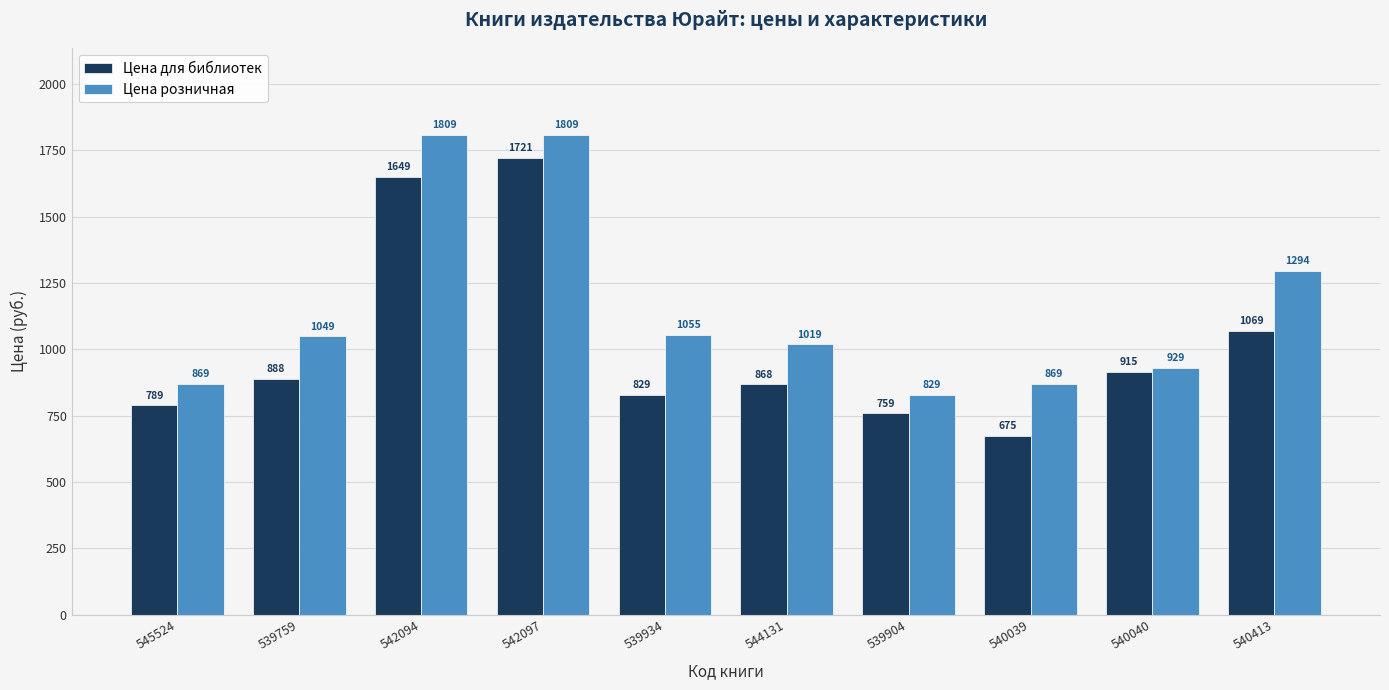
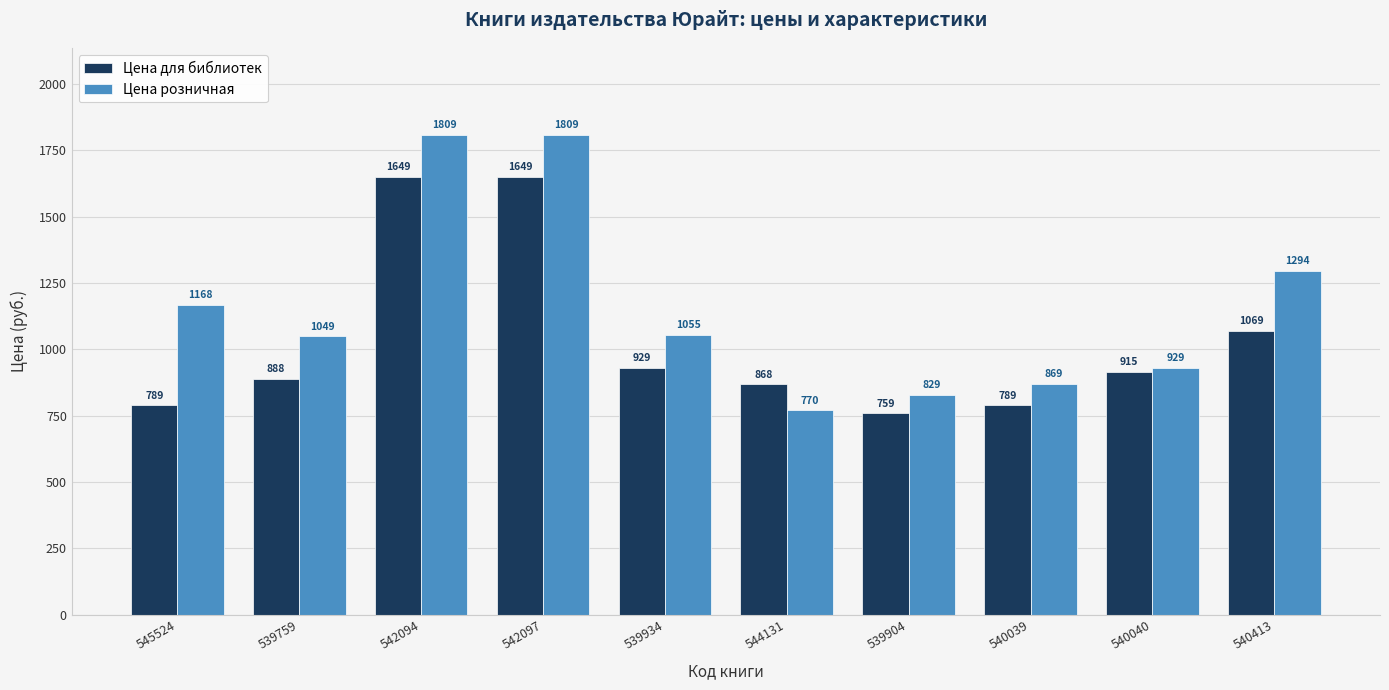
Цена розничная, 545524: 869 -> 1168
Цена для библиотек, 542097: 1721 -> 1649
Цена для библиотек, 539934: 829 -> 929
Цена розничная, 544131: 1019 -> 770
Цена для библиотек, 540039: 675 -> 789
